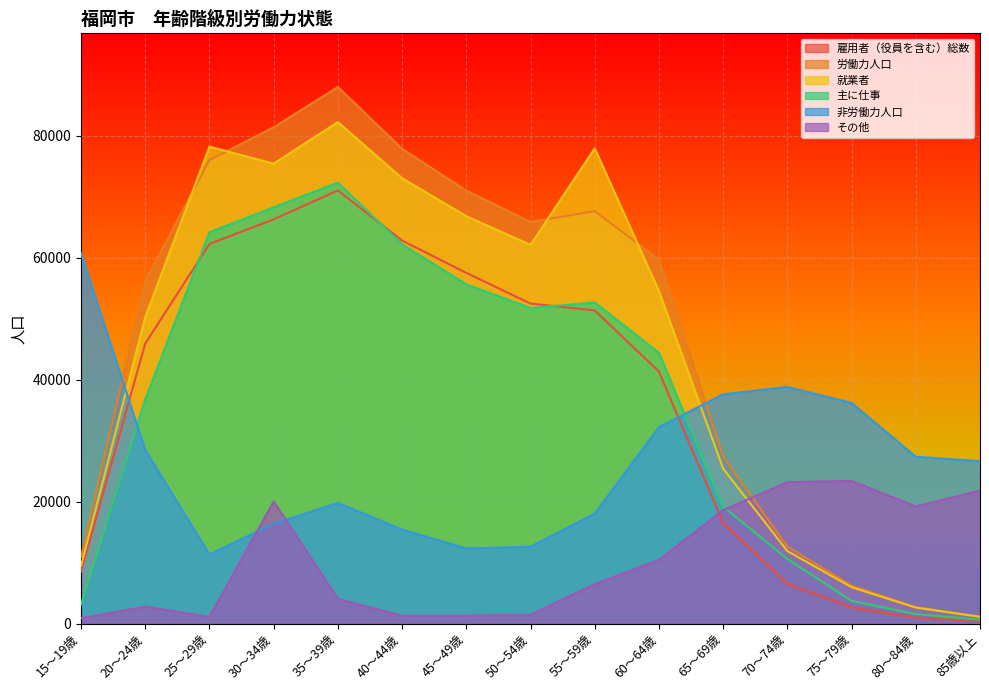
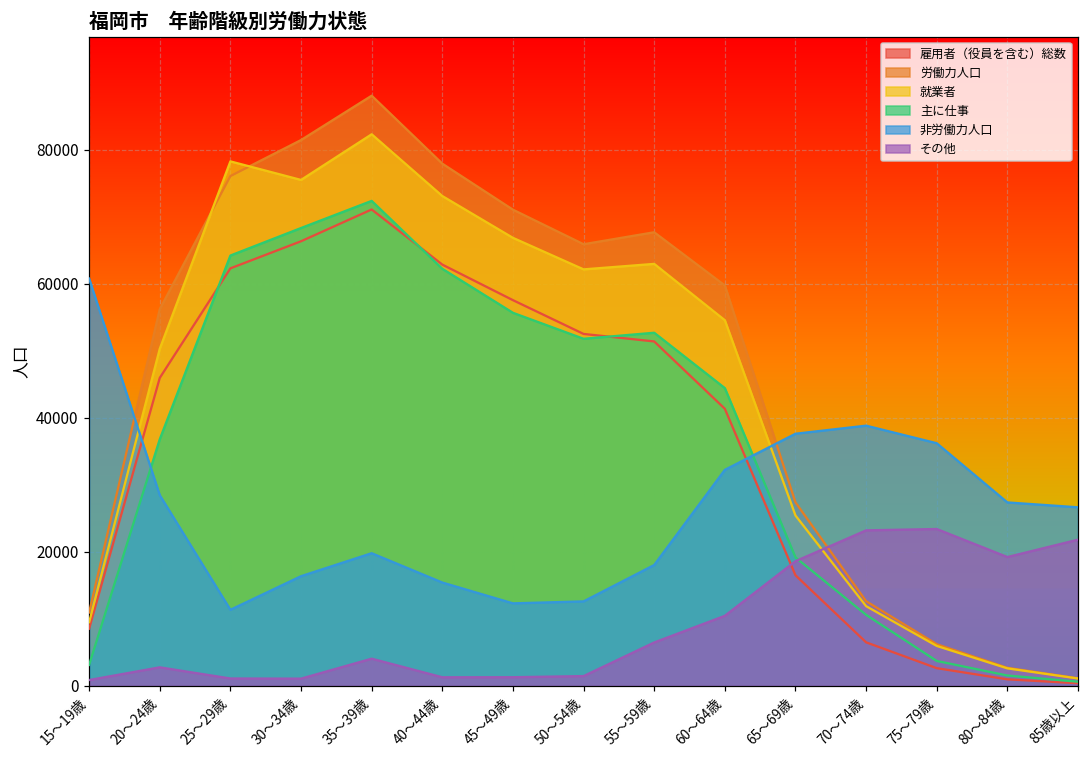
その他, 30～34歳: 20000 -> 1000
就業者, 55～59歳: 78000 -> 63000
